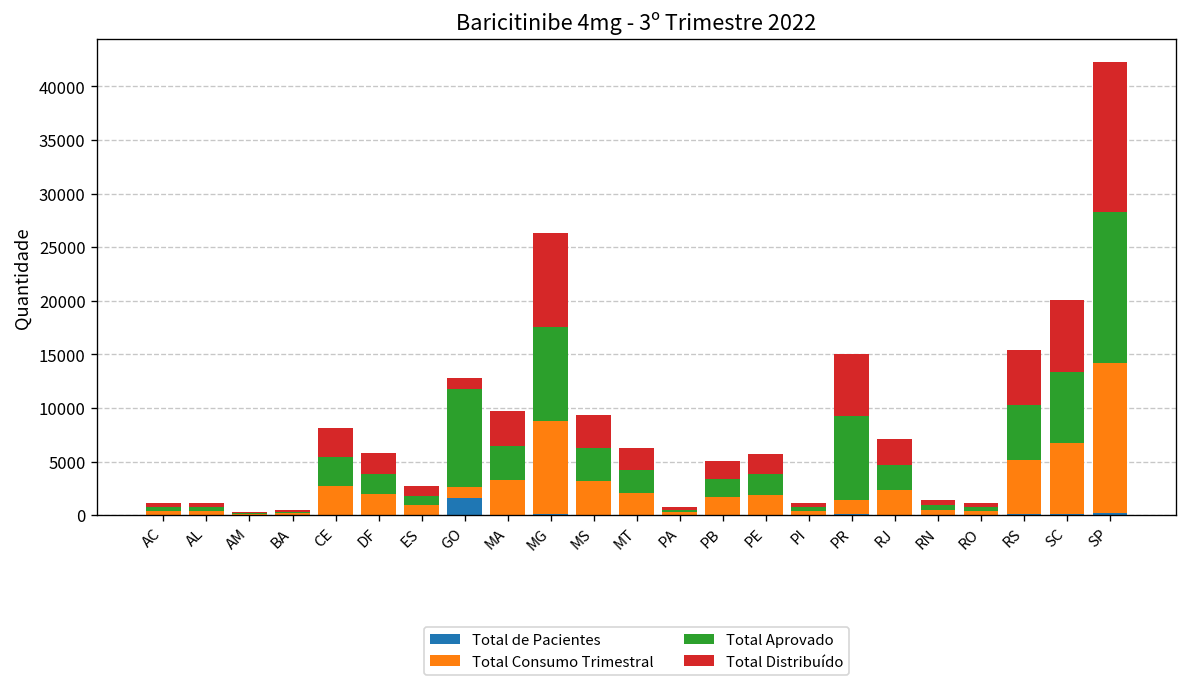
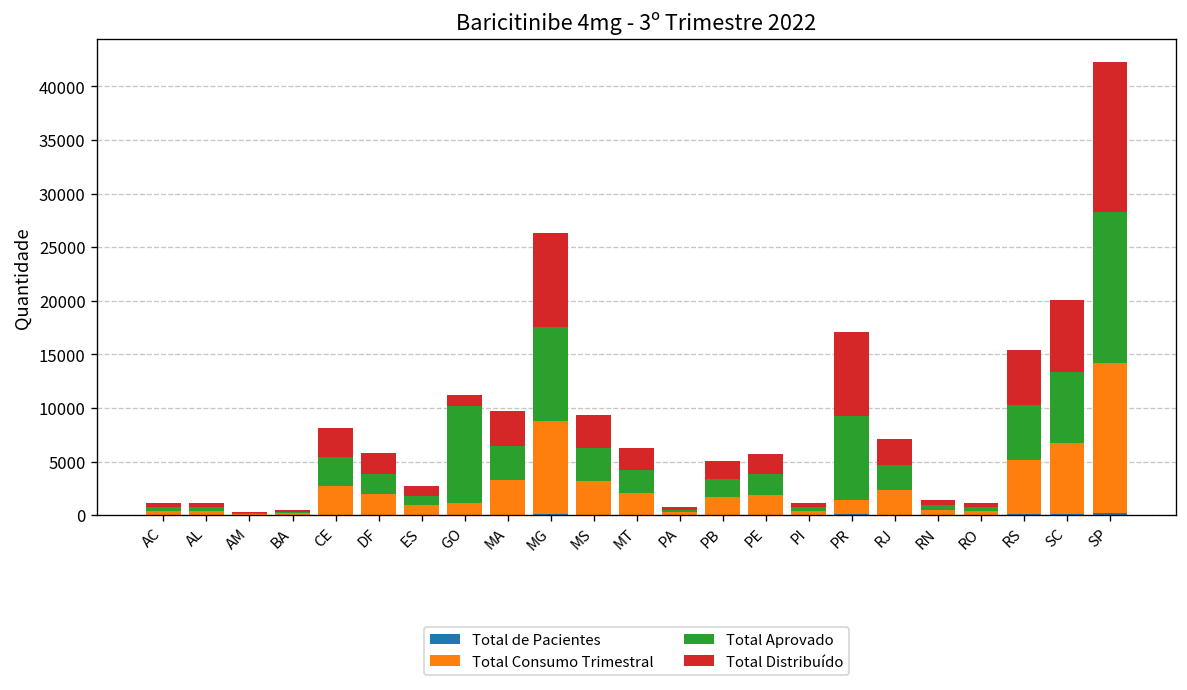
Total de Pacientes, GO: 2000 -> 0
Total Distribuído, PR: 6000 -> 8000
